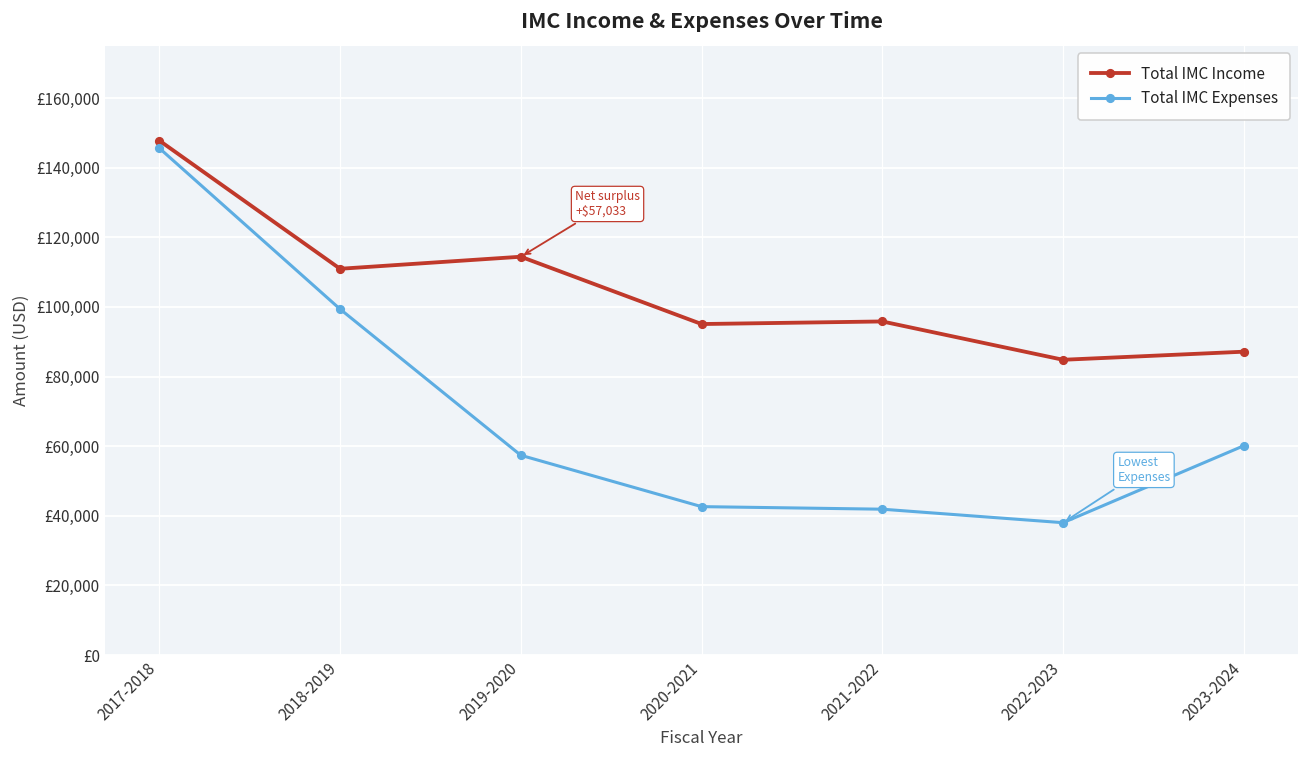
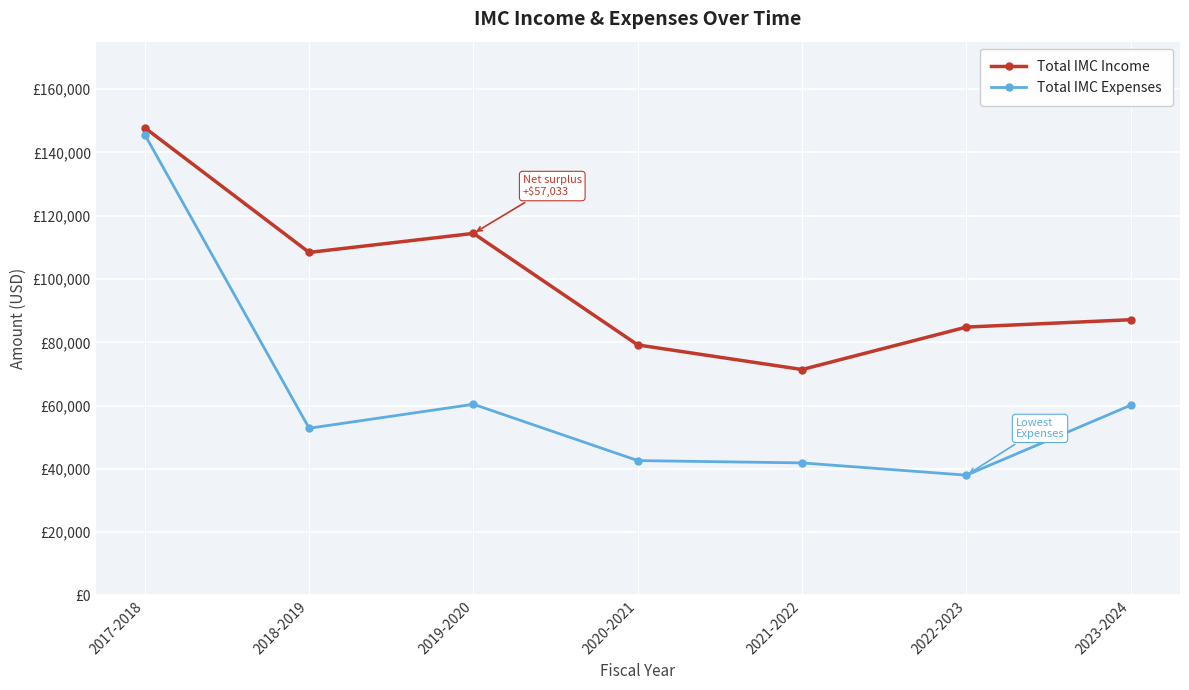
Total IMC Income, 2018-2019: £111,000 -> £108,000
Total IMC Expenses, 2018-2019: £99,000 -> £53,000
Total IMC Expenses, 2019-2020: £57,000 -> £60,000
Total IMC Income, 2020-2021: £95,000 -> £79,000
Total IMC Income, 2021-2022: £96,000 -> £71,000
